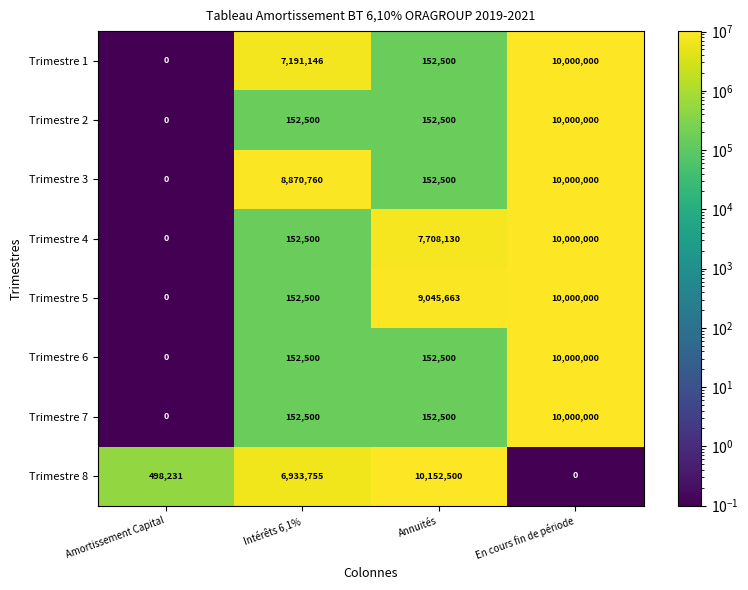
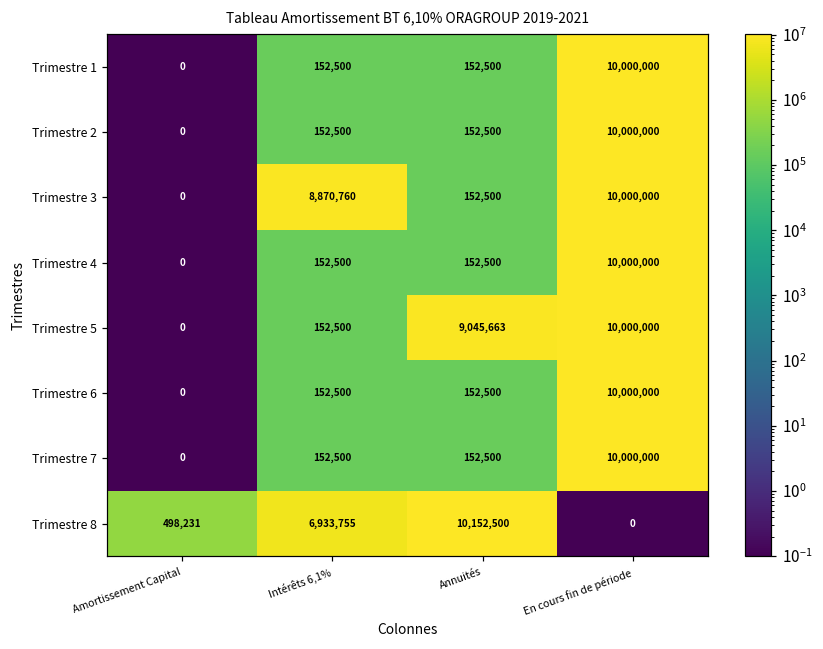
Trimestre 1, Intérêts 6,1%: 7,191,146 -> 152,500
Trimestre 4, Annuités: 7,708,130 -> 152,500
